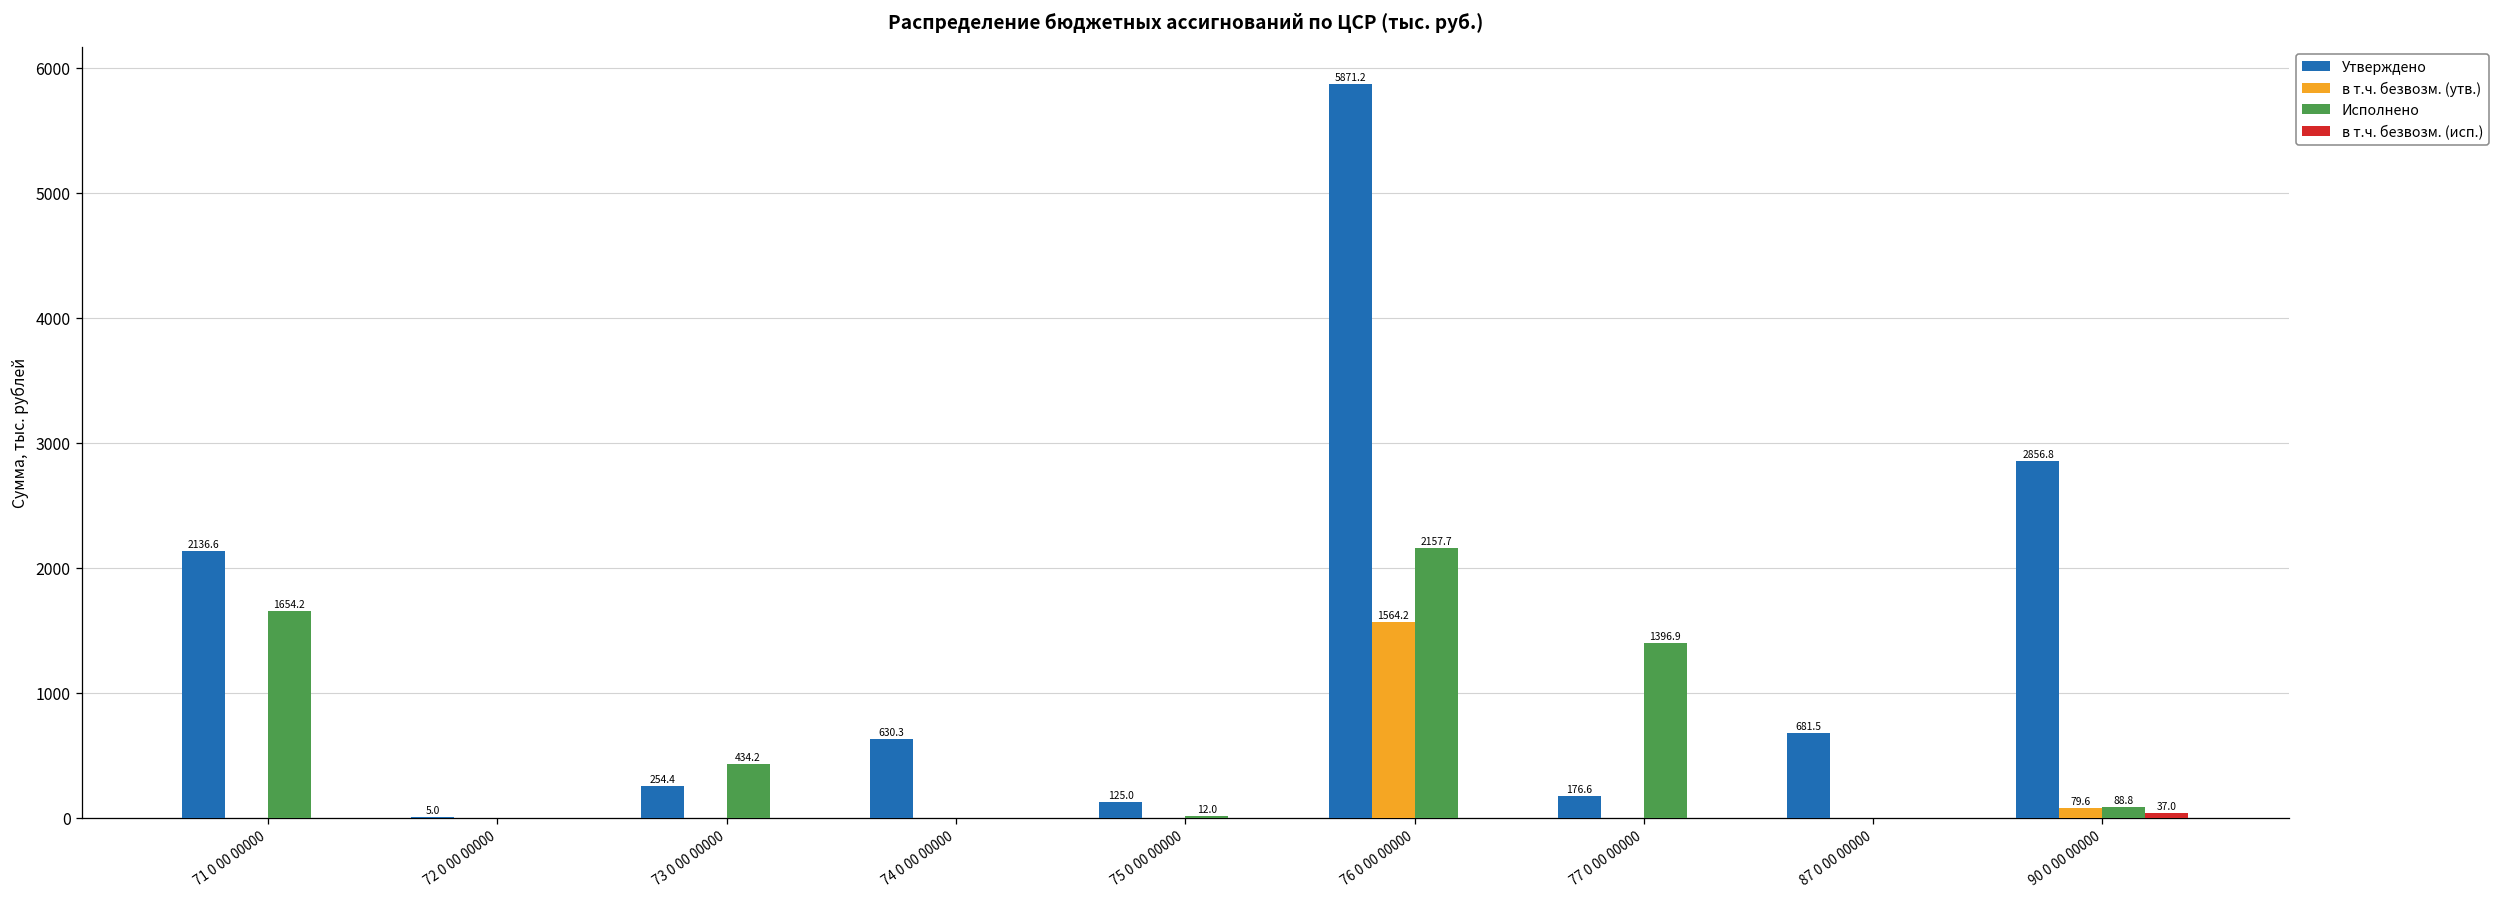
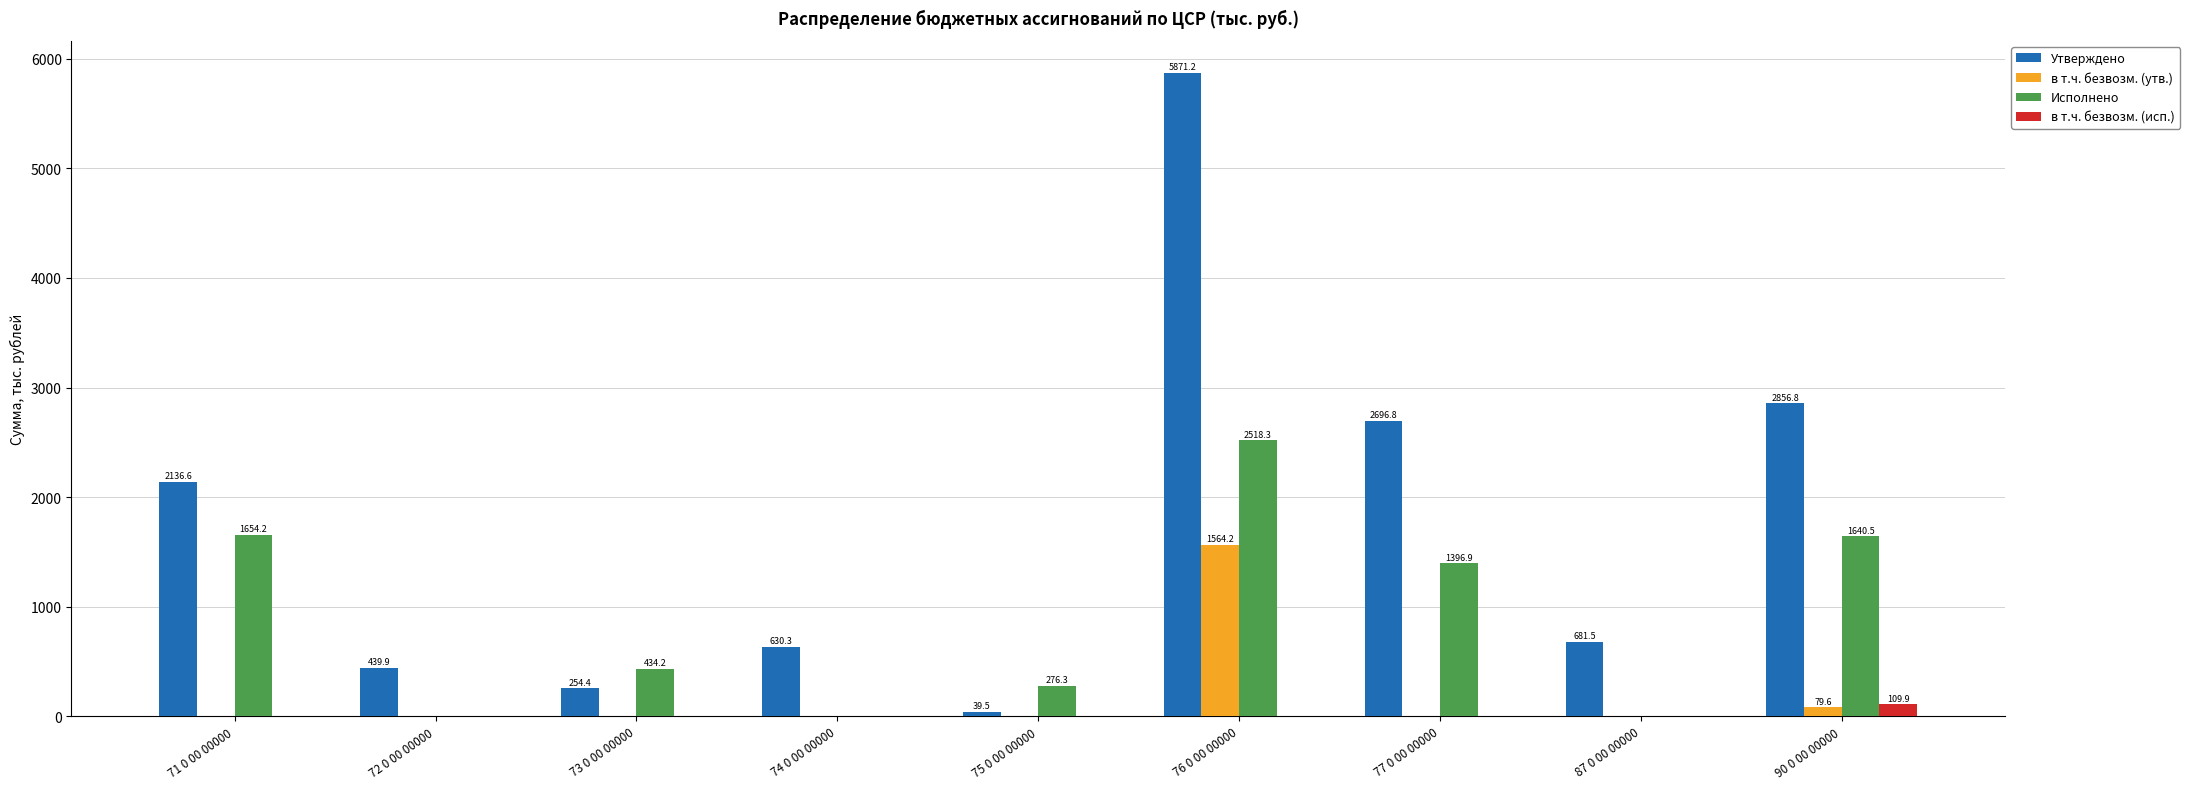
Утверждено, 72 0 00 00000: 5.0 -> 439.9
Утверждено, 75 0 00 00000: 125.0 -> 39.5
Исполнено, 75 0 00 00000: 12.0 -> 276.3
Исполнено, 76 0 00 00000: 2157.7 -> 2518.3
Утверждено, 77 0 00 00000: 176.6 -> 2696.8
Исполнено, 90 0 00 00000: 88.8 -> 1640.5
в т.ч. безвозм. (исп.), 90 0 00 00000: 37.0 -> 109.9
